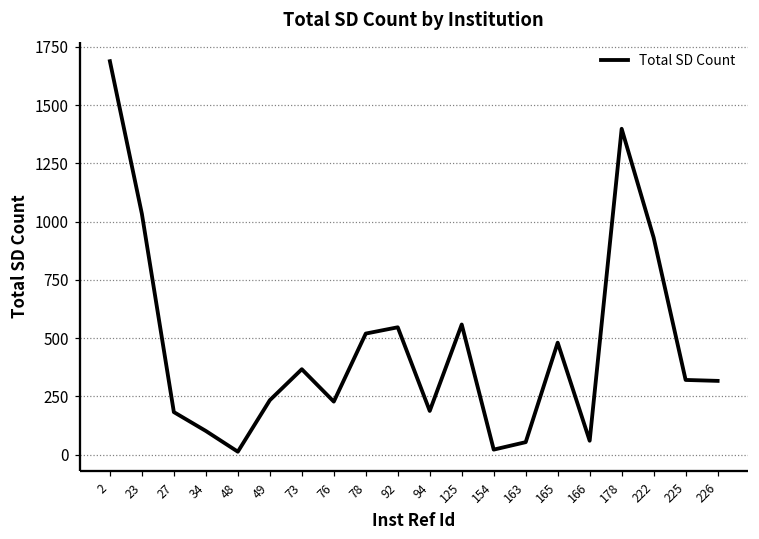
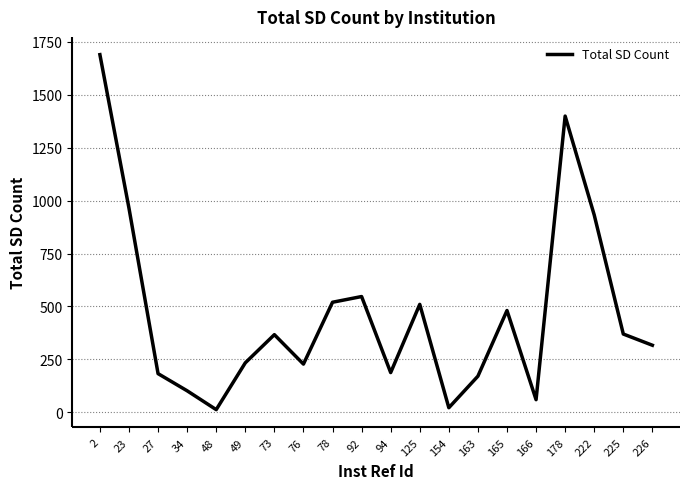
23: 1030 -> 960
125: 560 -> 510
163: 50 -> 170
225: 320 -> 370
